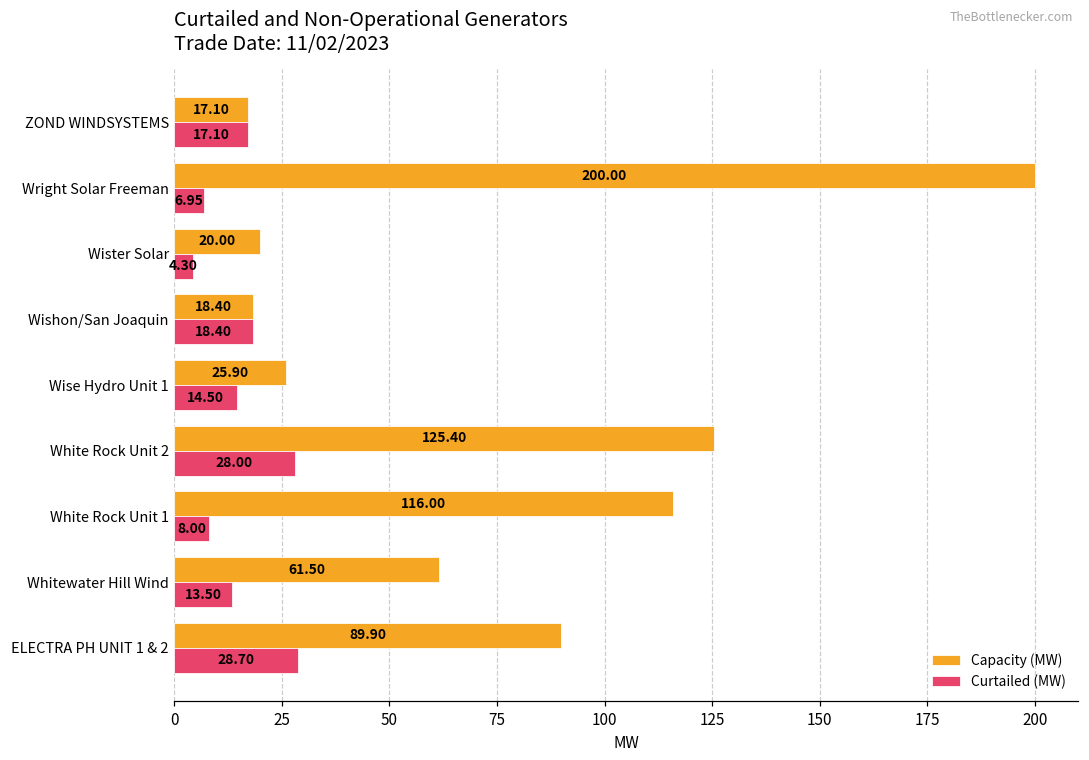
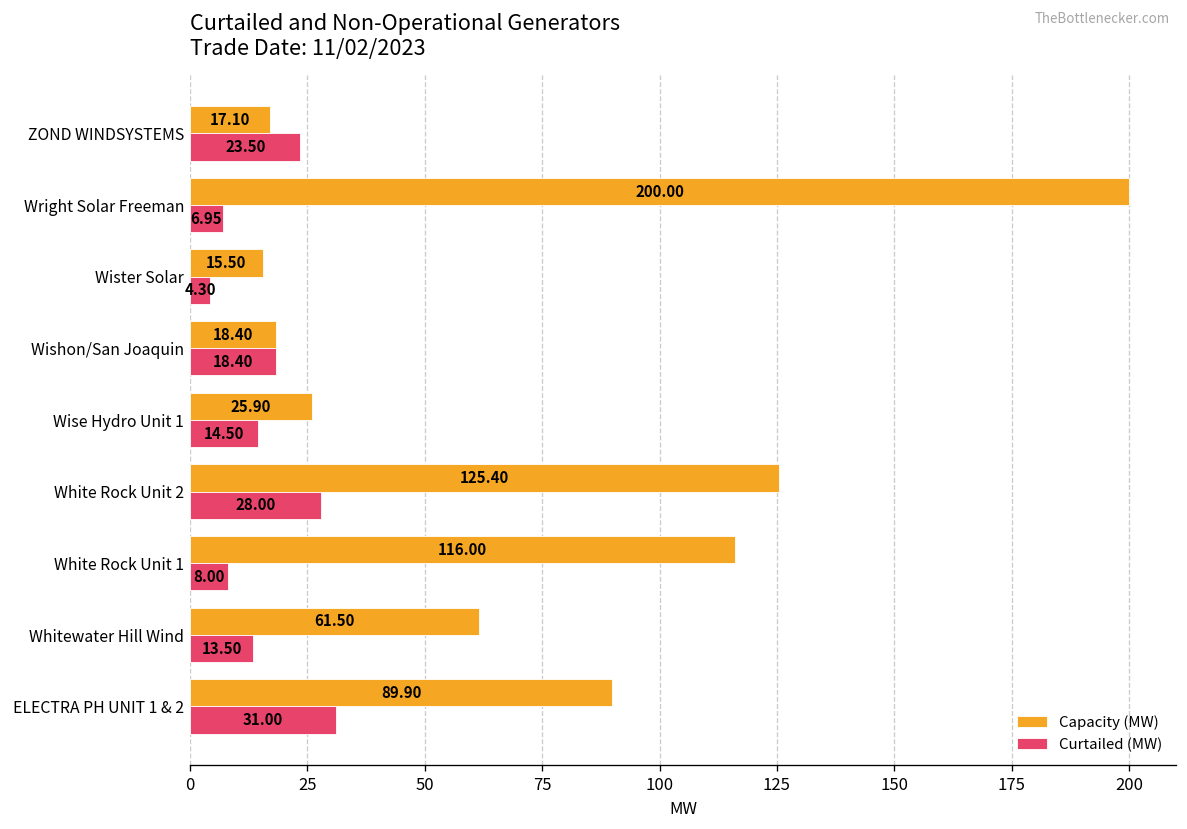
Curtailed (MW), ZOND WINDSYSTEMS: 17.10 -> 23.50
Capacity (MW), Wister Solar: 20.00 -> 15.50
Curtailed (MW), ELECTRA PH UNIT 1 & 2: 28.70 -> 31.00
